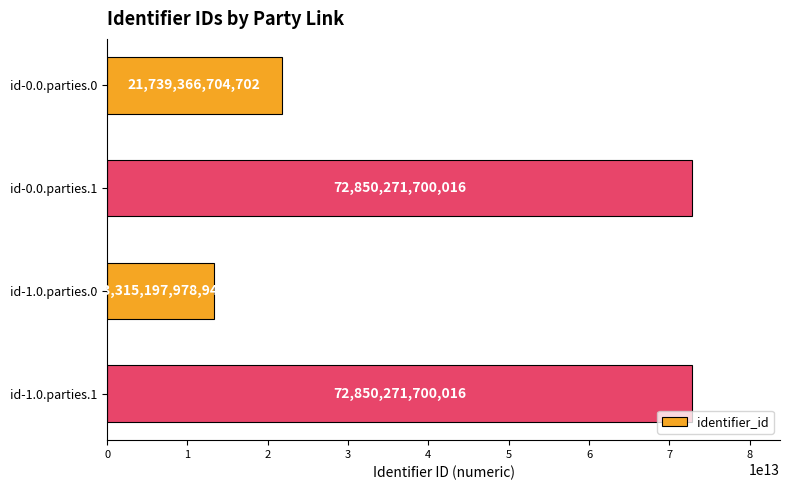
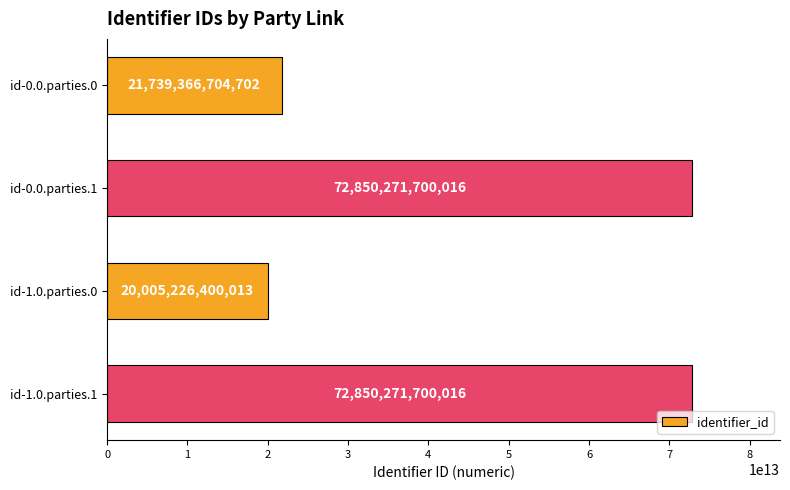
id-1.0.parties.0: 13,315,197,978,941 -> 20,005,226,400,013
